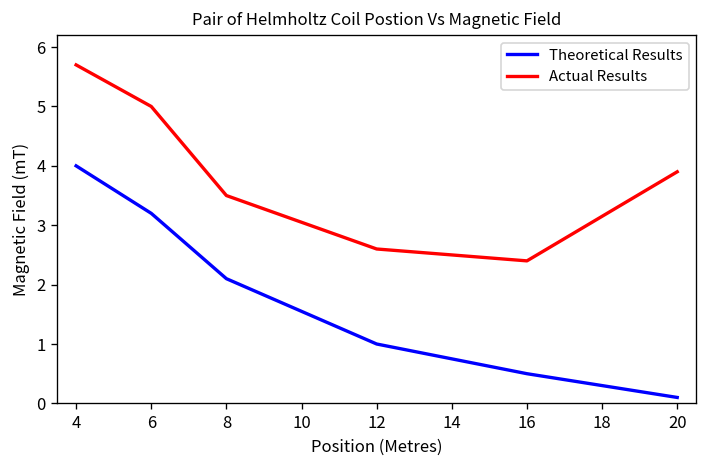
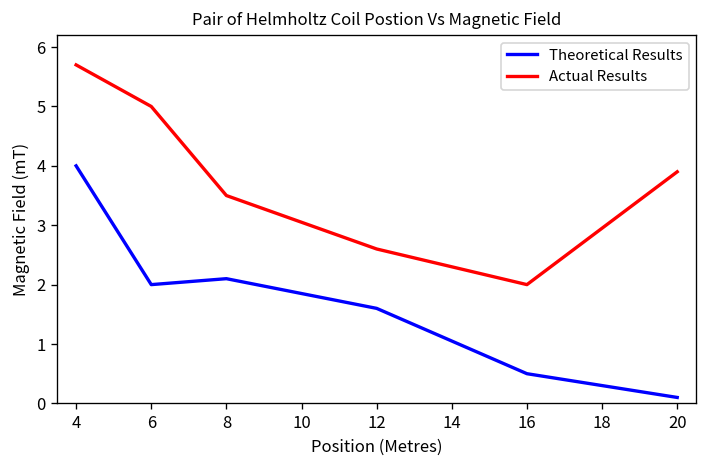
Theoretical Results, 6: 3.2 -> 2.0
Theoretical Results, 12: 1.0 -> 1.6
Actual Results, 16: 2.4 -> 2.0
